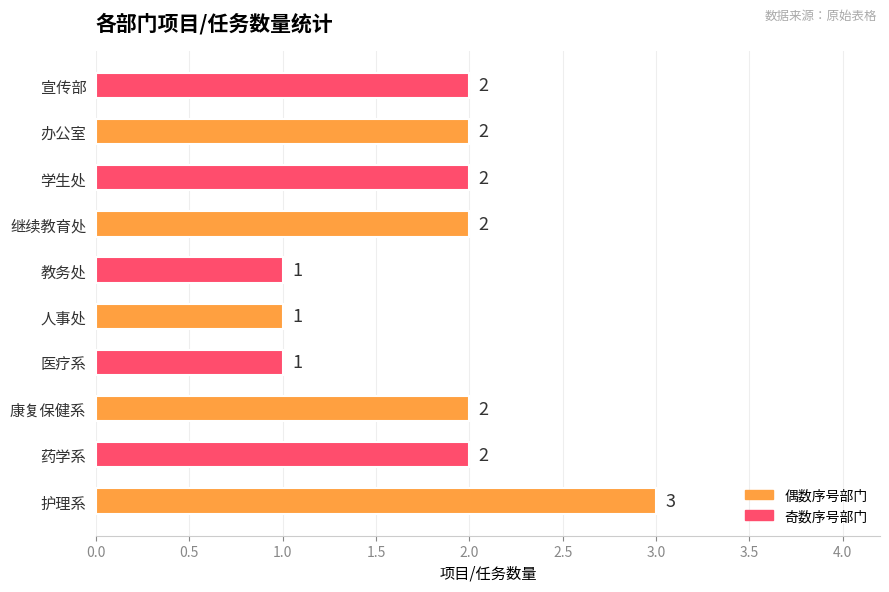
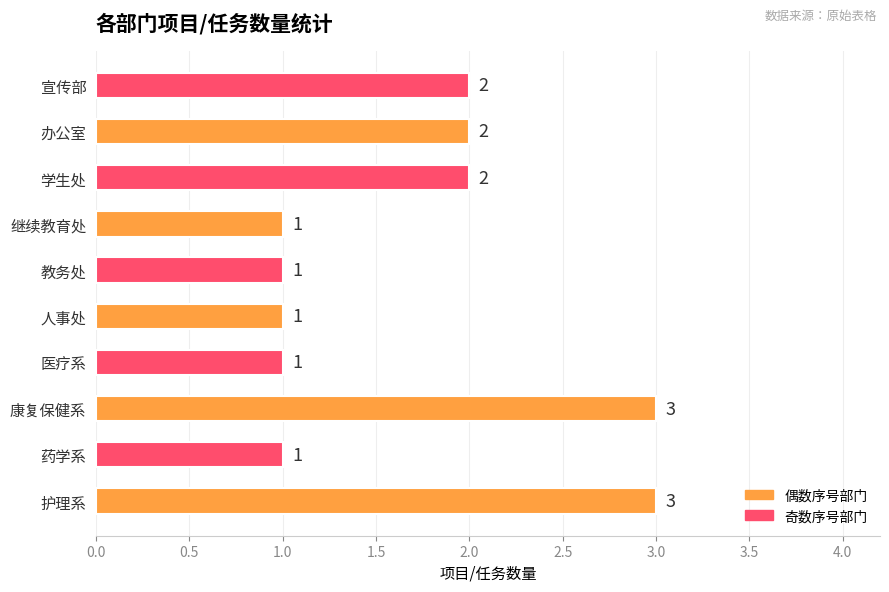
继续教育处: 2 -> 1
康复保健系: 2 -> 3
药学系: 2 -> 1
